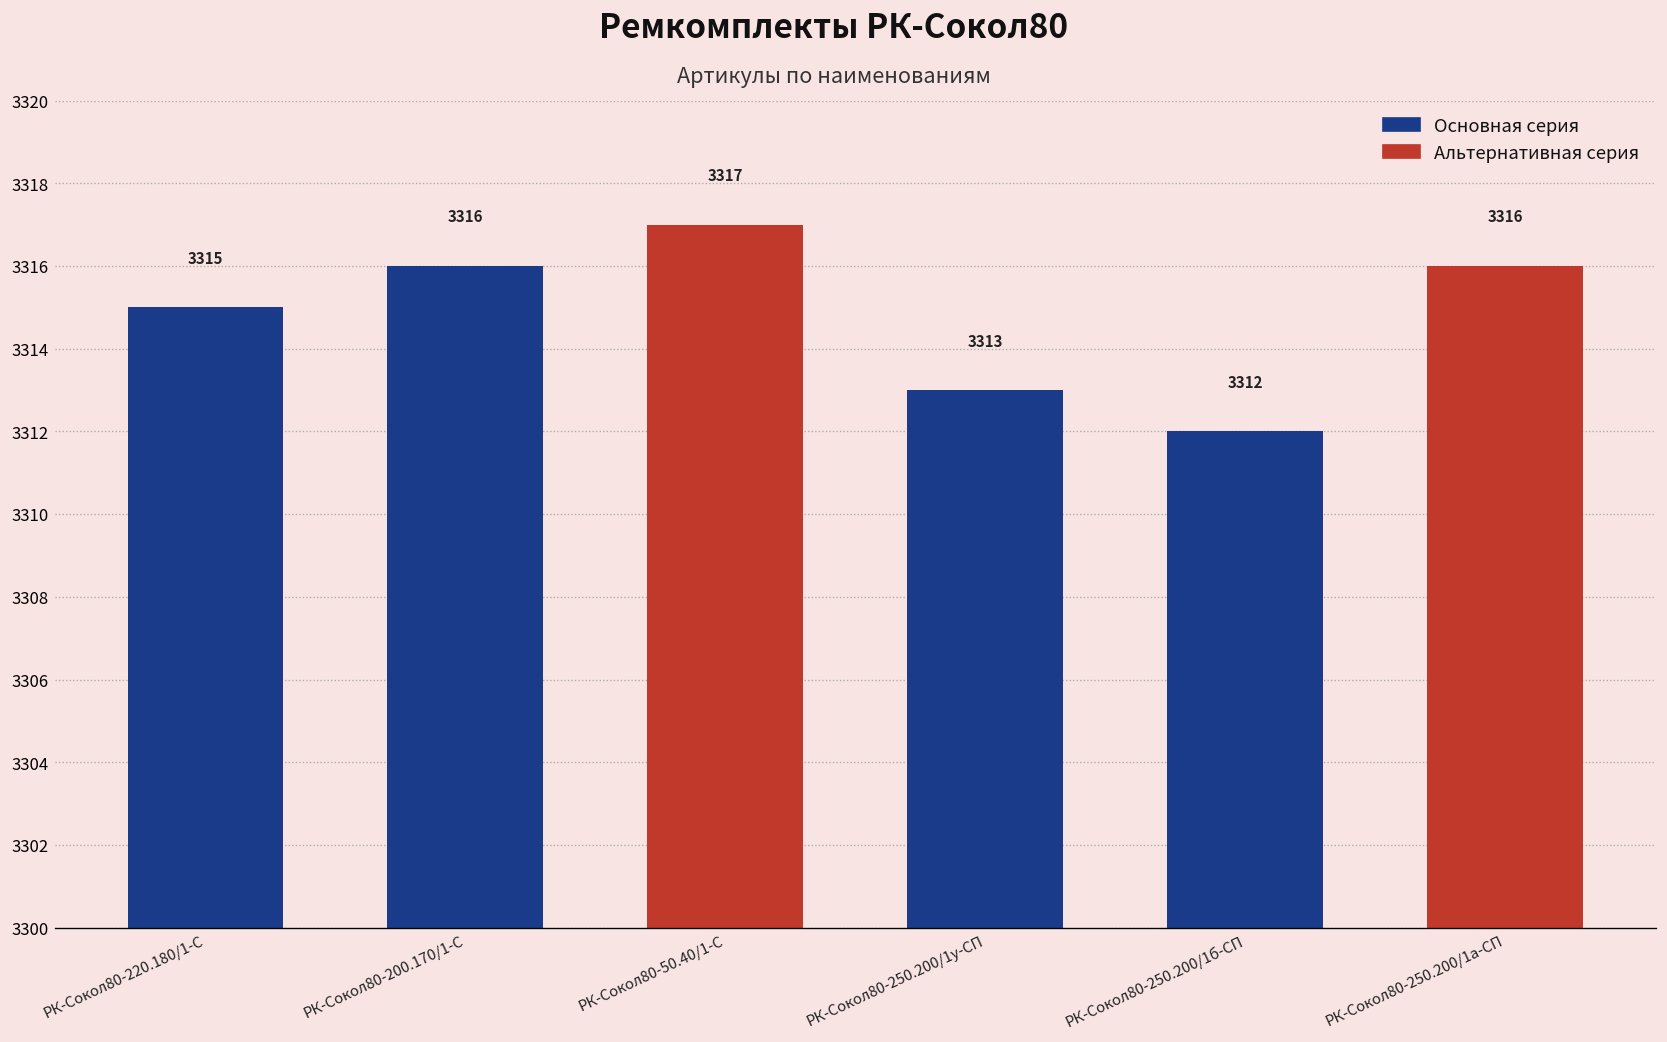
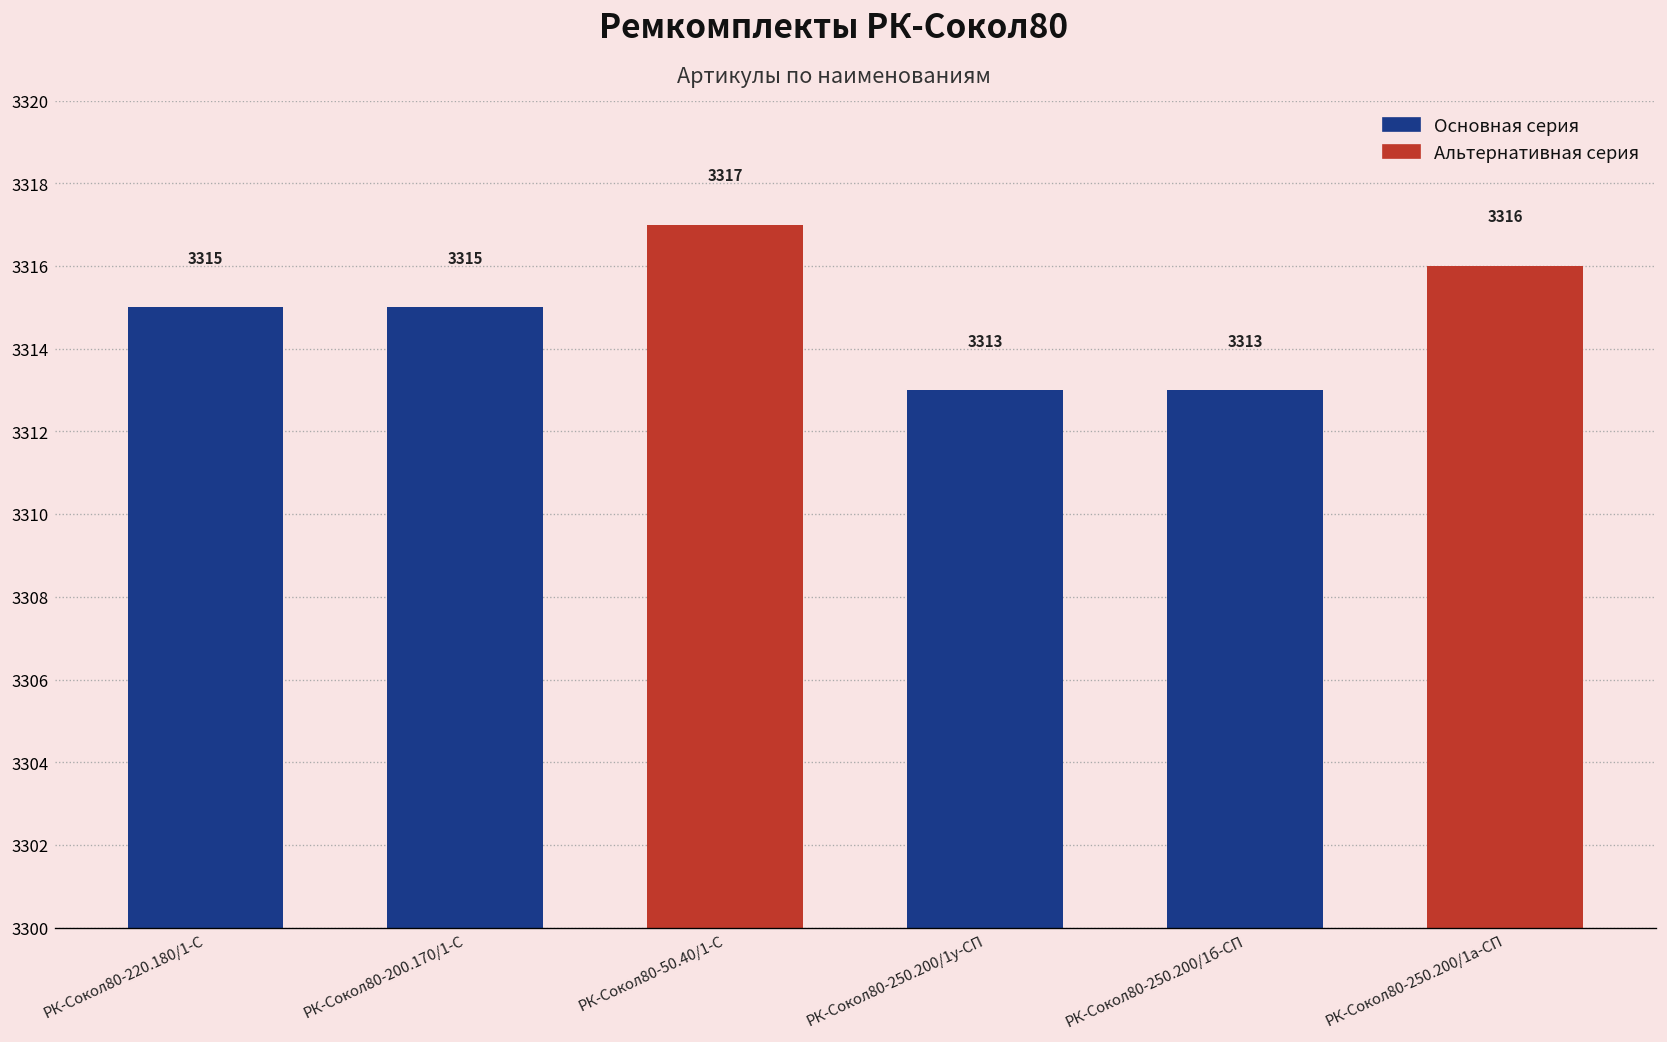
РК-Сокол80-200.170/1-С: 3316 -> 3315
РК-Сокол80-250.200/1б-СП: 3312 -> 3313
